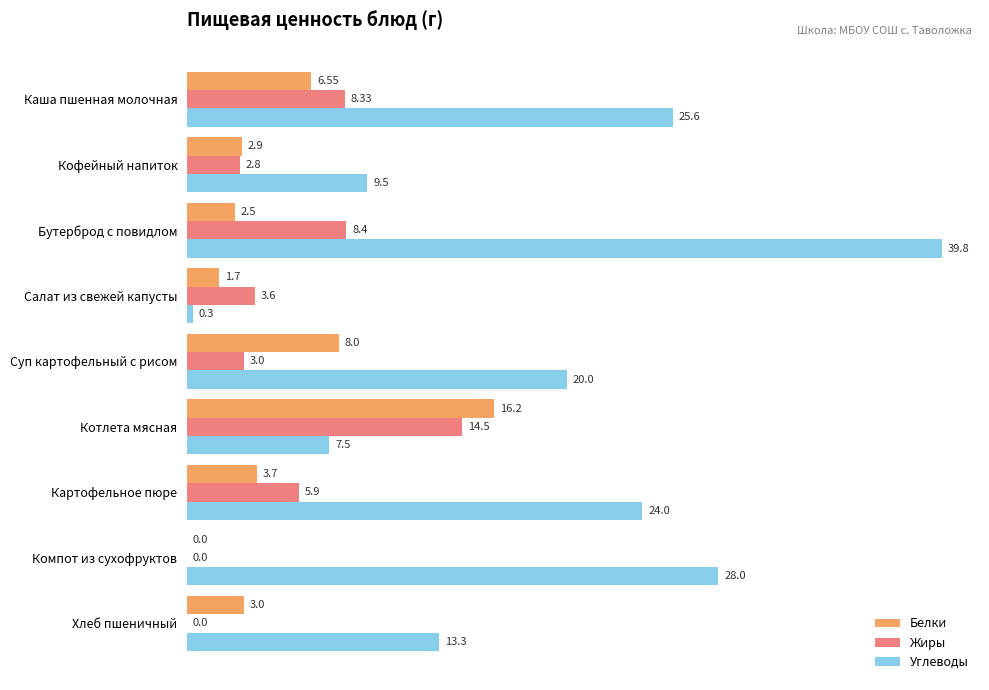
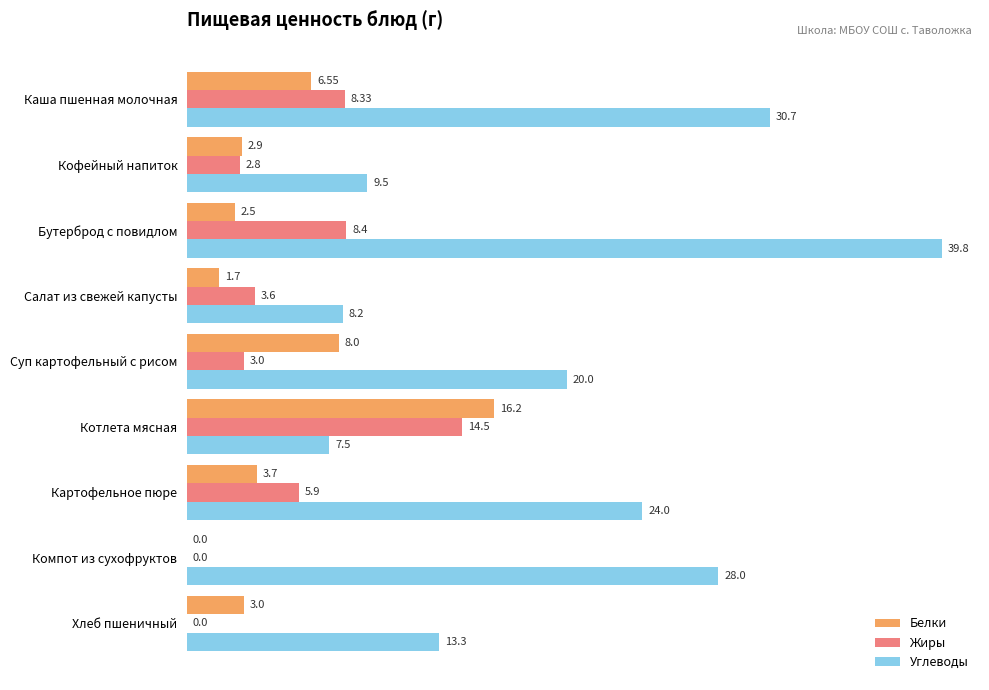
Углеводы, Каша пшенная молочная: 25.6 -> 30.7
Углеводы, Салат из свежей капусты: 0.3 -> 8.2
